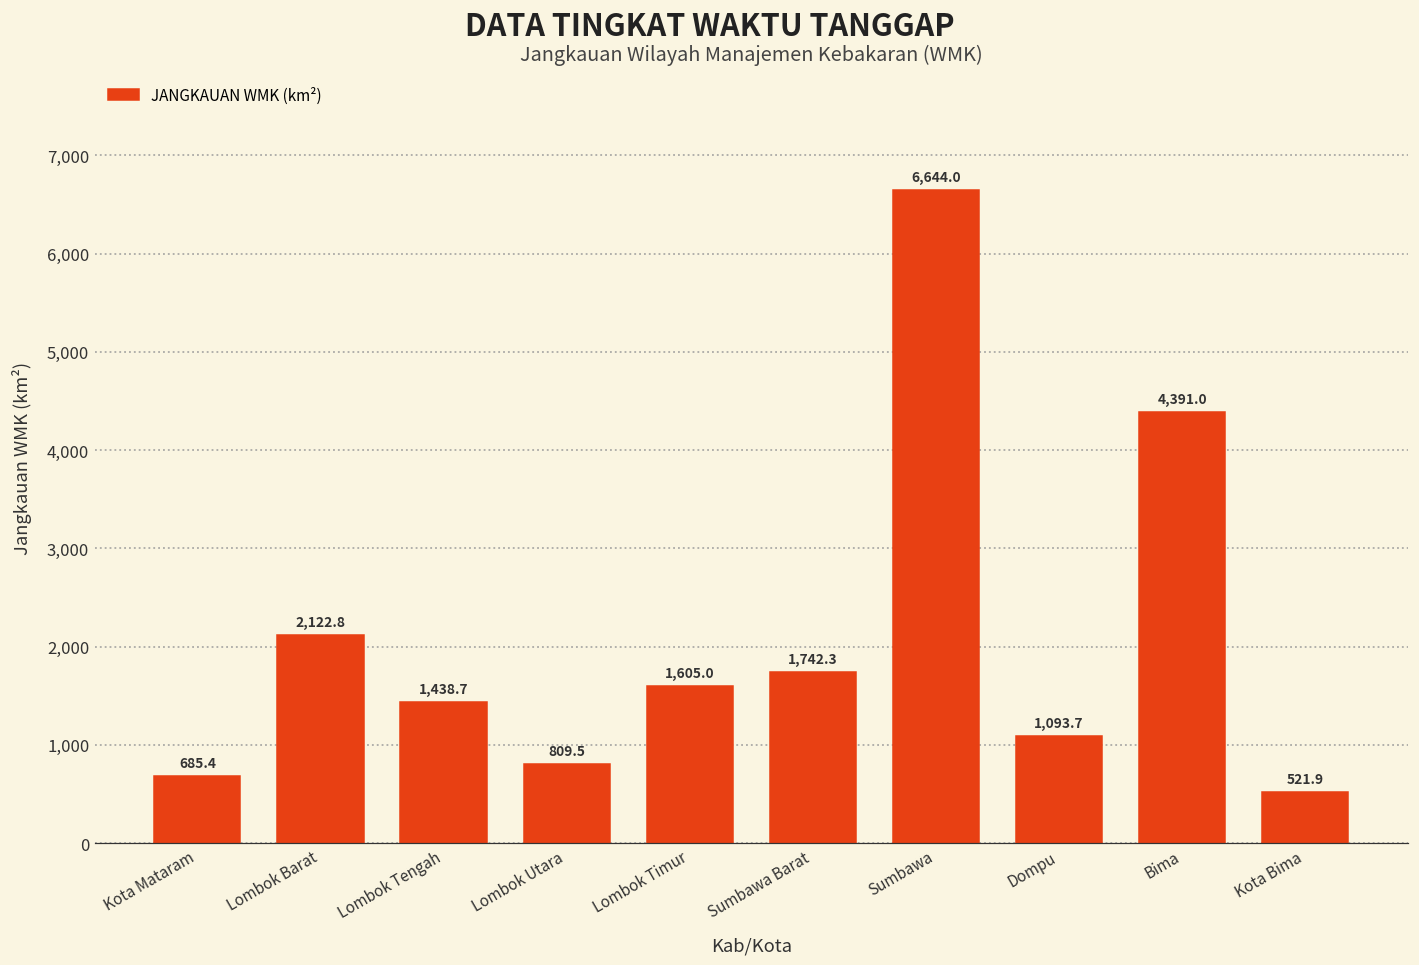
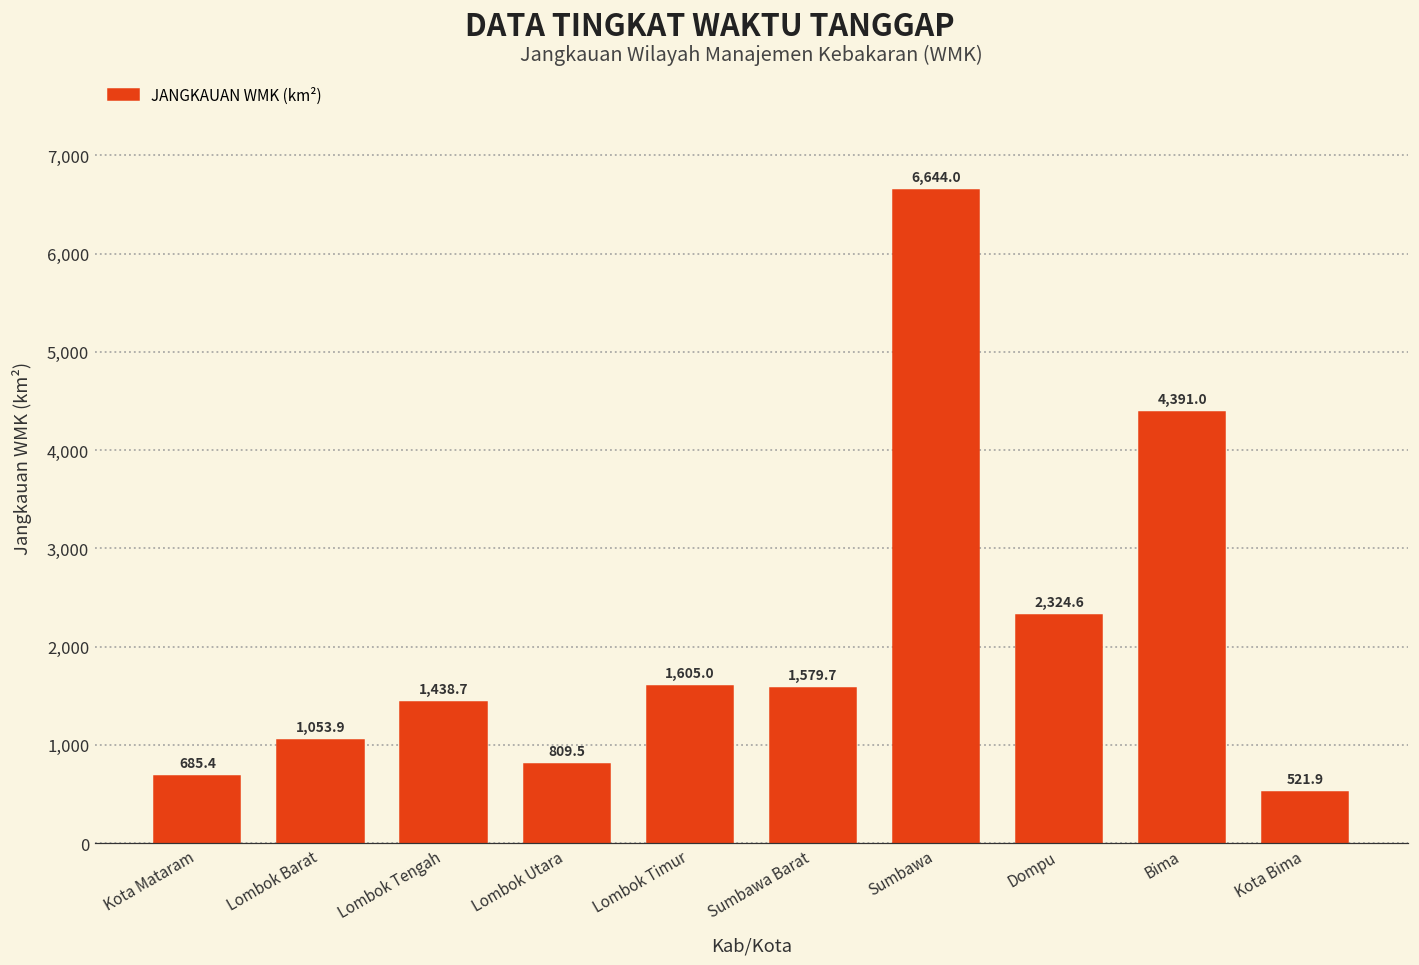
Lombok Barat: 2,122.8 -> 1,053.9
Sumbawa Barat: 1,742.3 -> 1,579.7
Dompu: 1,093.7 -> 2,324.6
